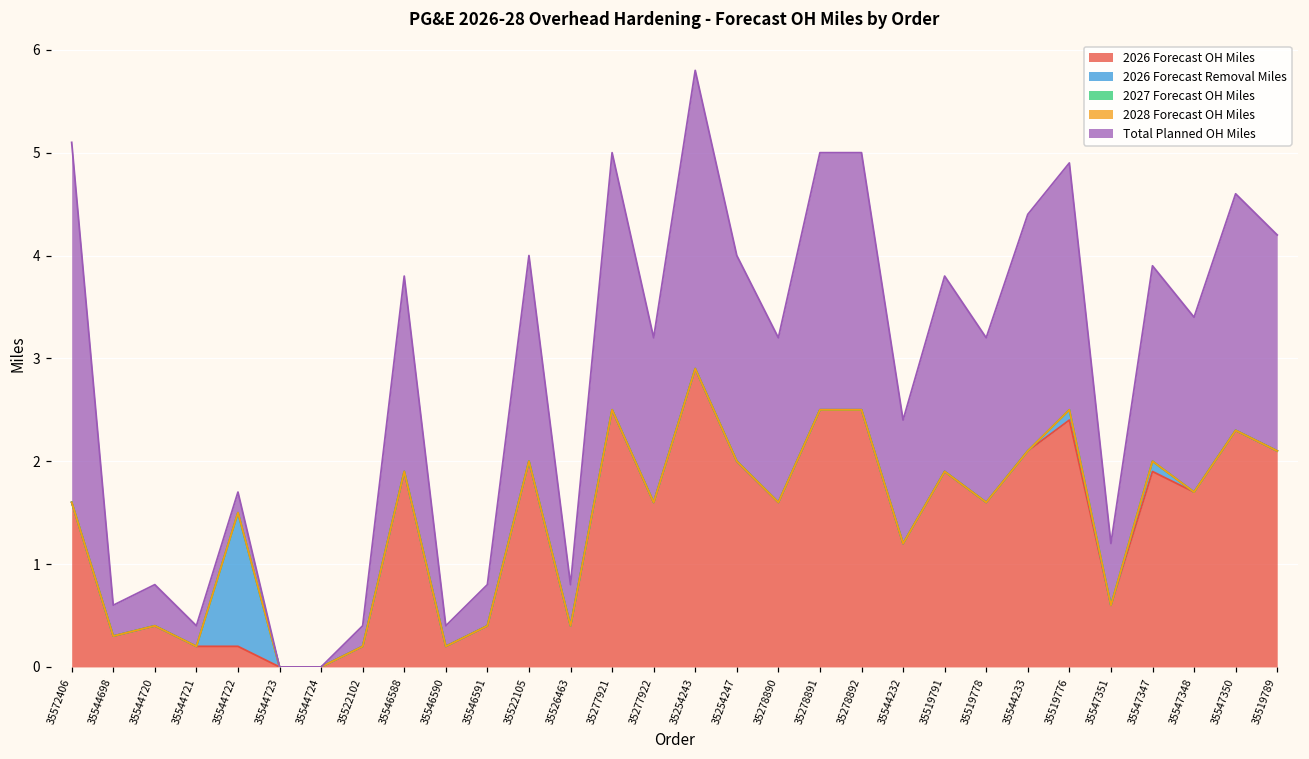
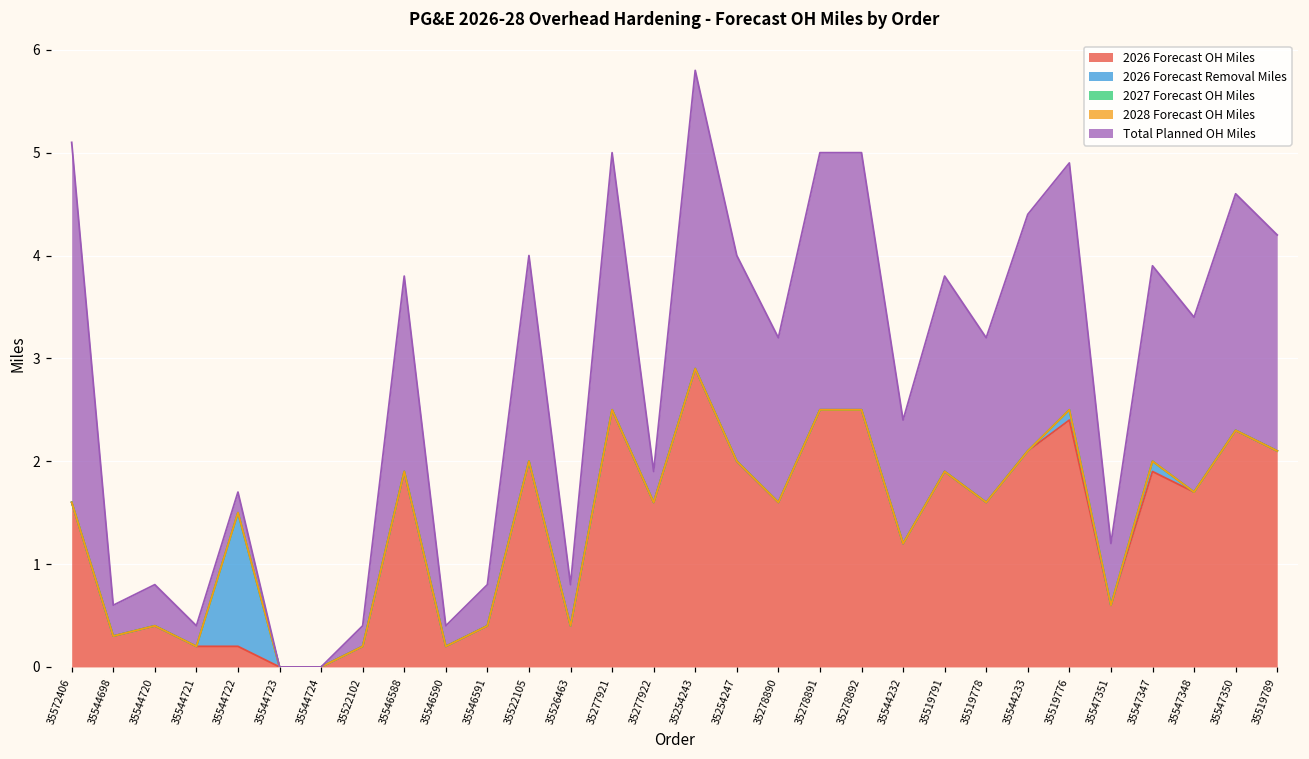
Total Planned OH Miles, 35277922: 1.6 -> 0.3
